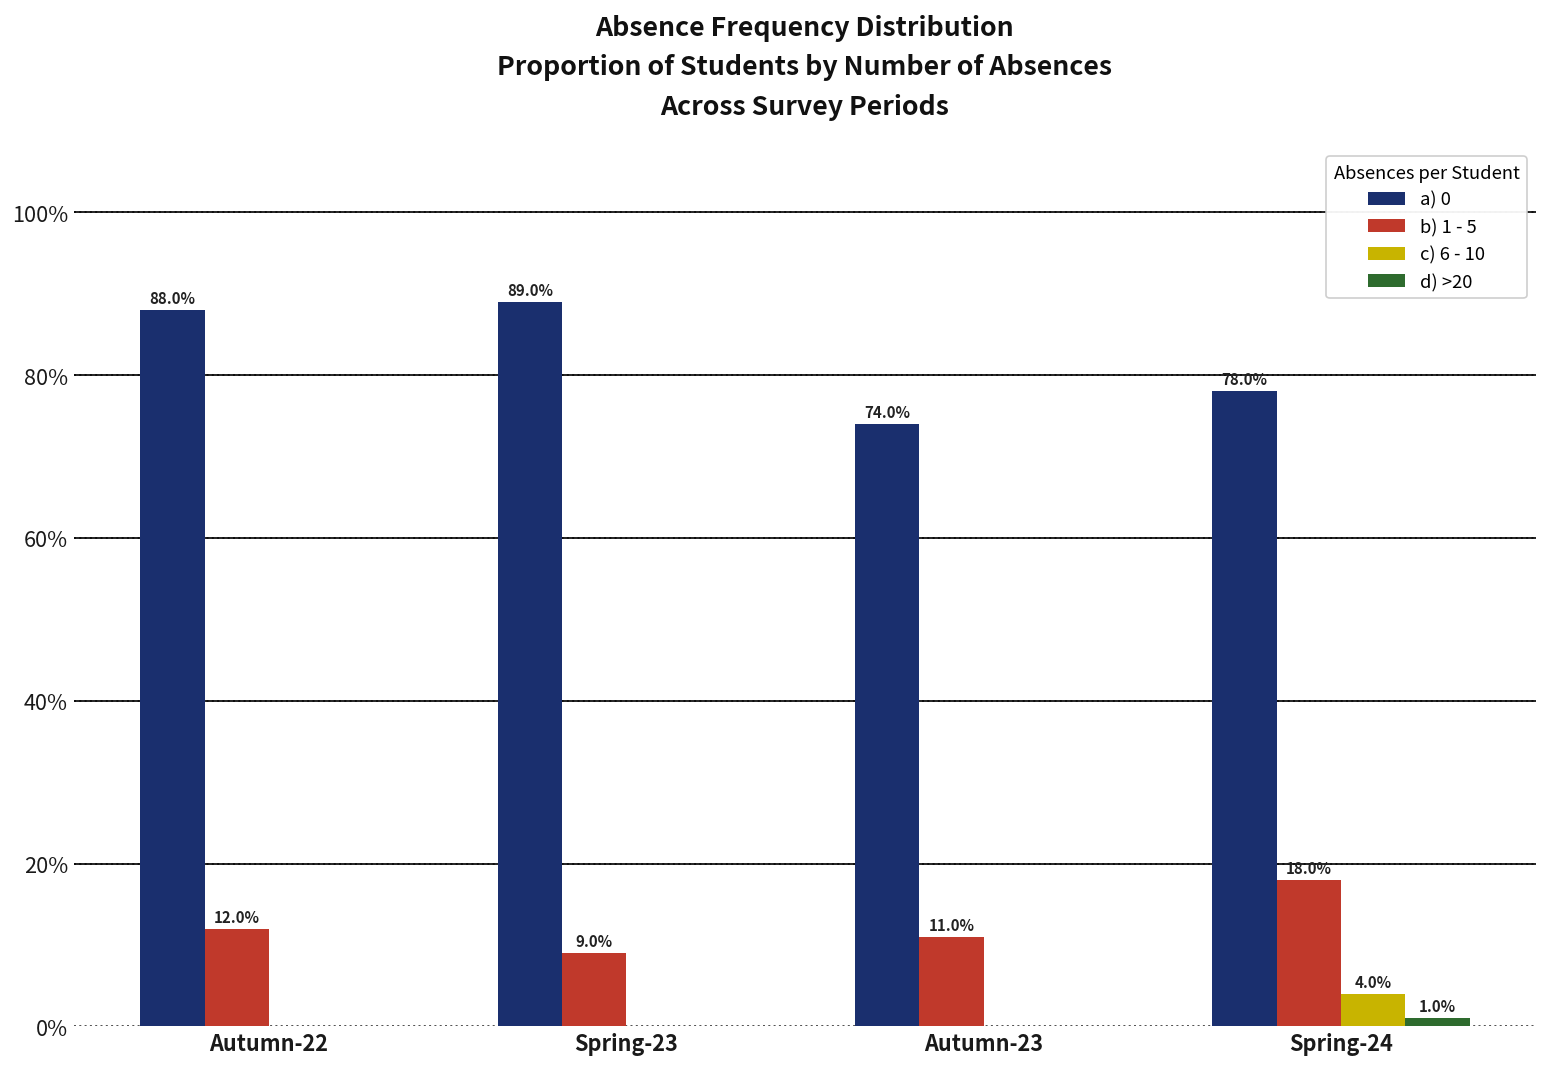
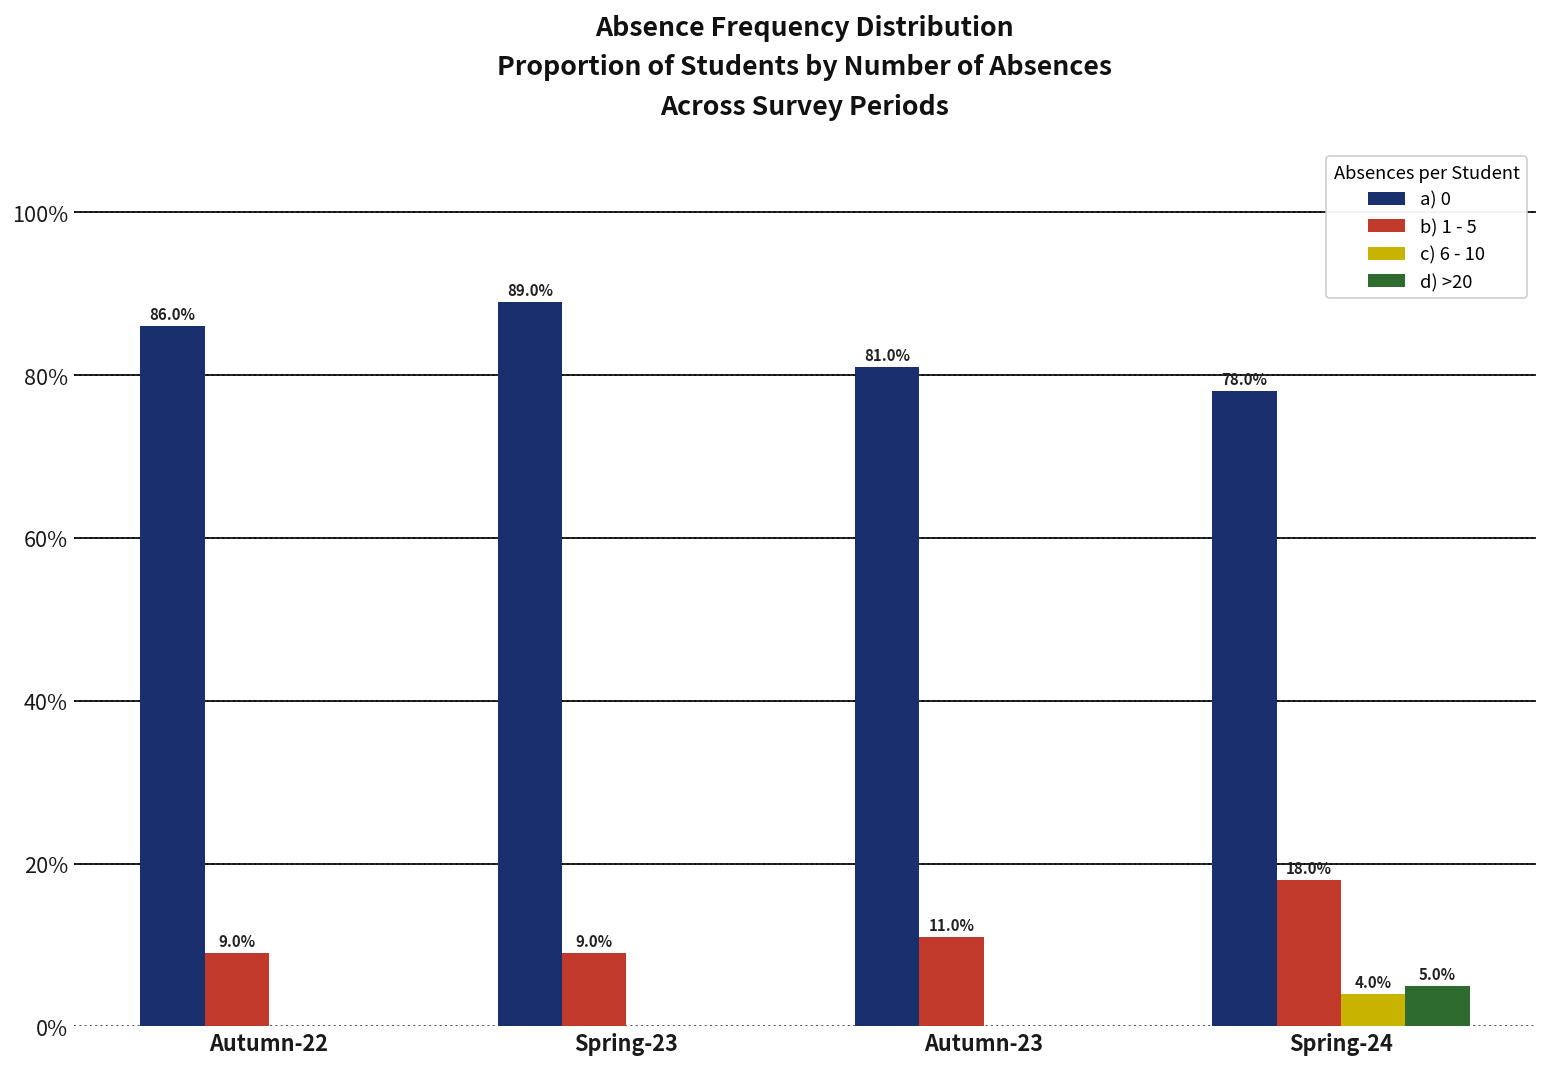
a) 0, Autumn-22: 88.0% -> 86.0%
b) 1 - 5, Autumn-22: 12.0% -> 9.0%
a) 0, Autumn-23: 74.0% -> 81.0%
d) >20, Spring-24: 1.0% -> 5.0%
